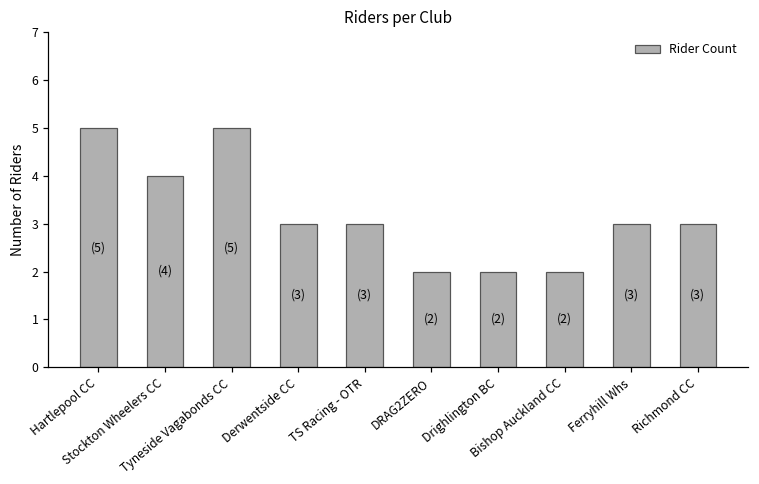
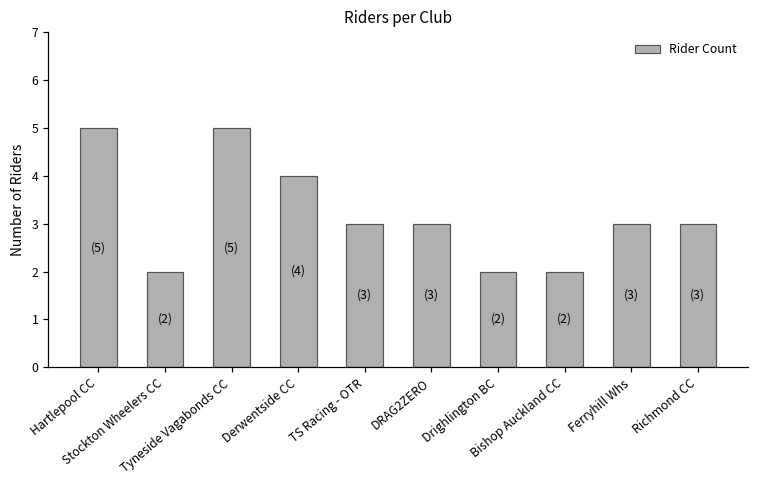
Stockton Wheelers CC: (4) -> (2)
Derwentside CC: (3) -> (4)
DRAG2ZERO: (2) -> (3)
